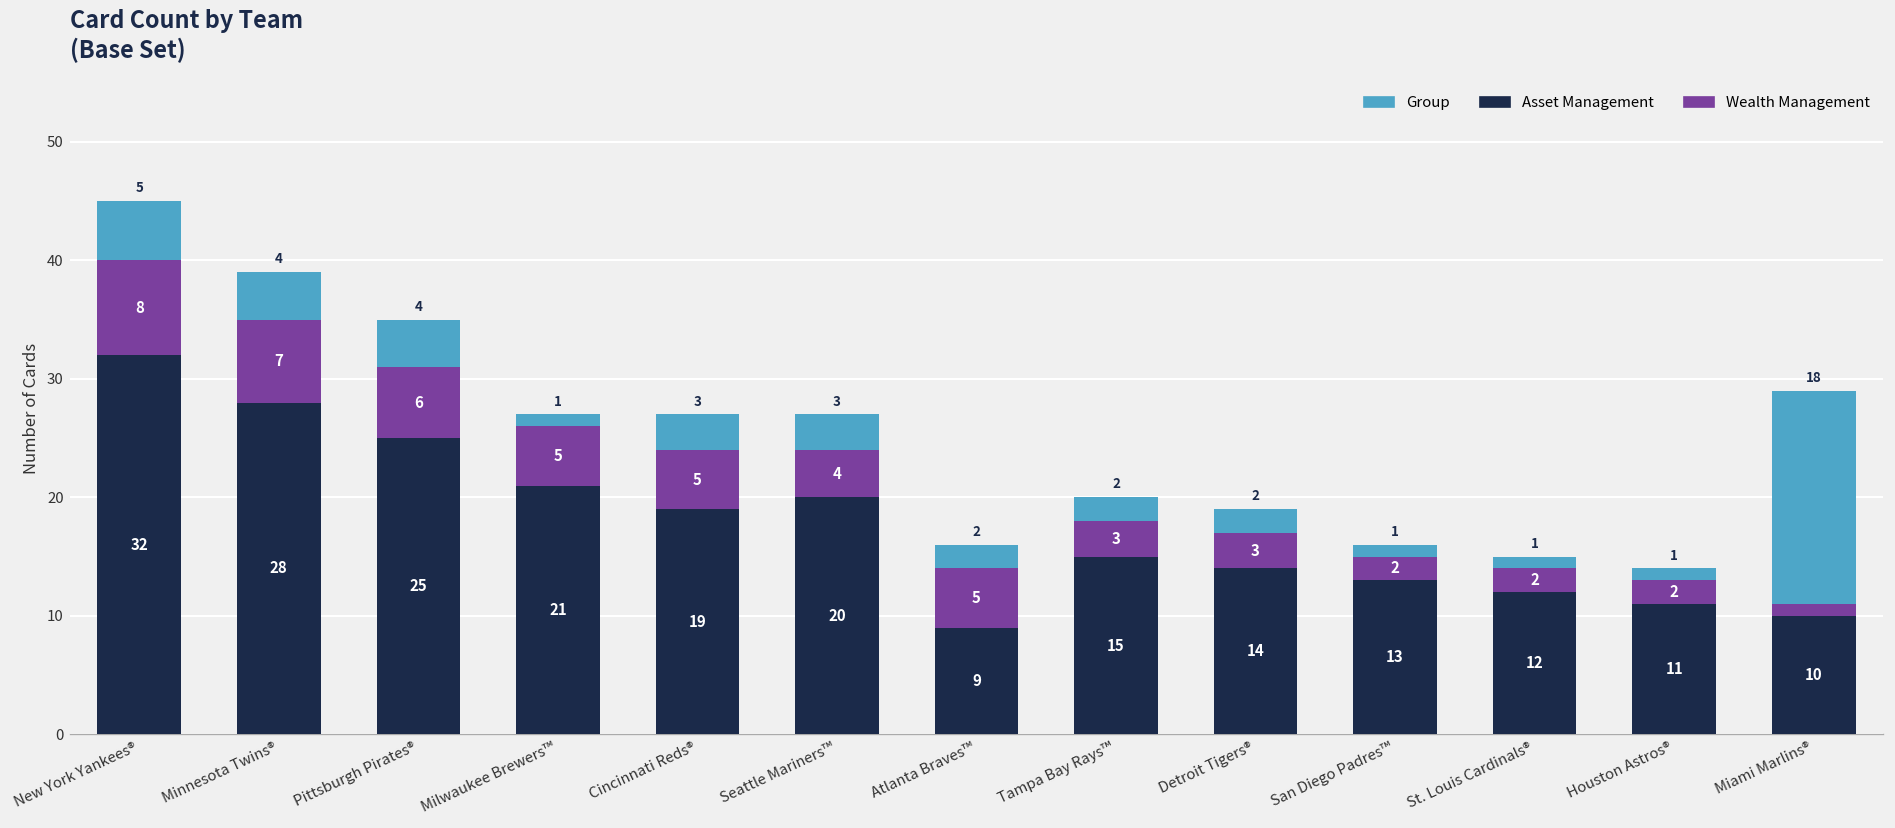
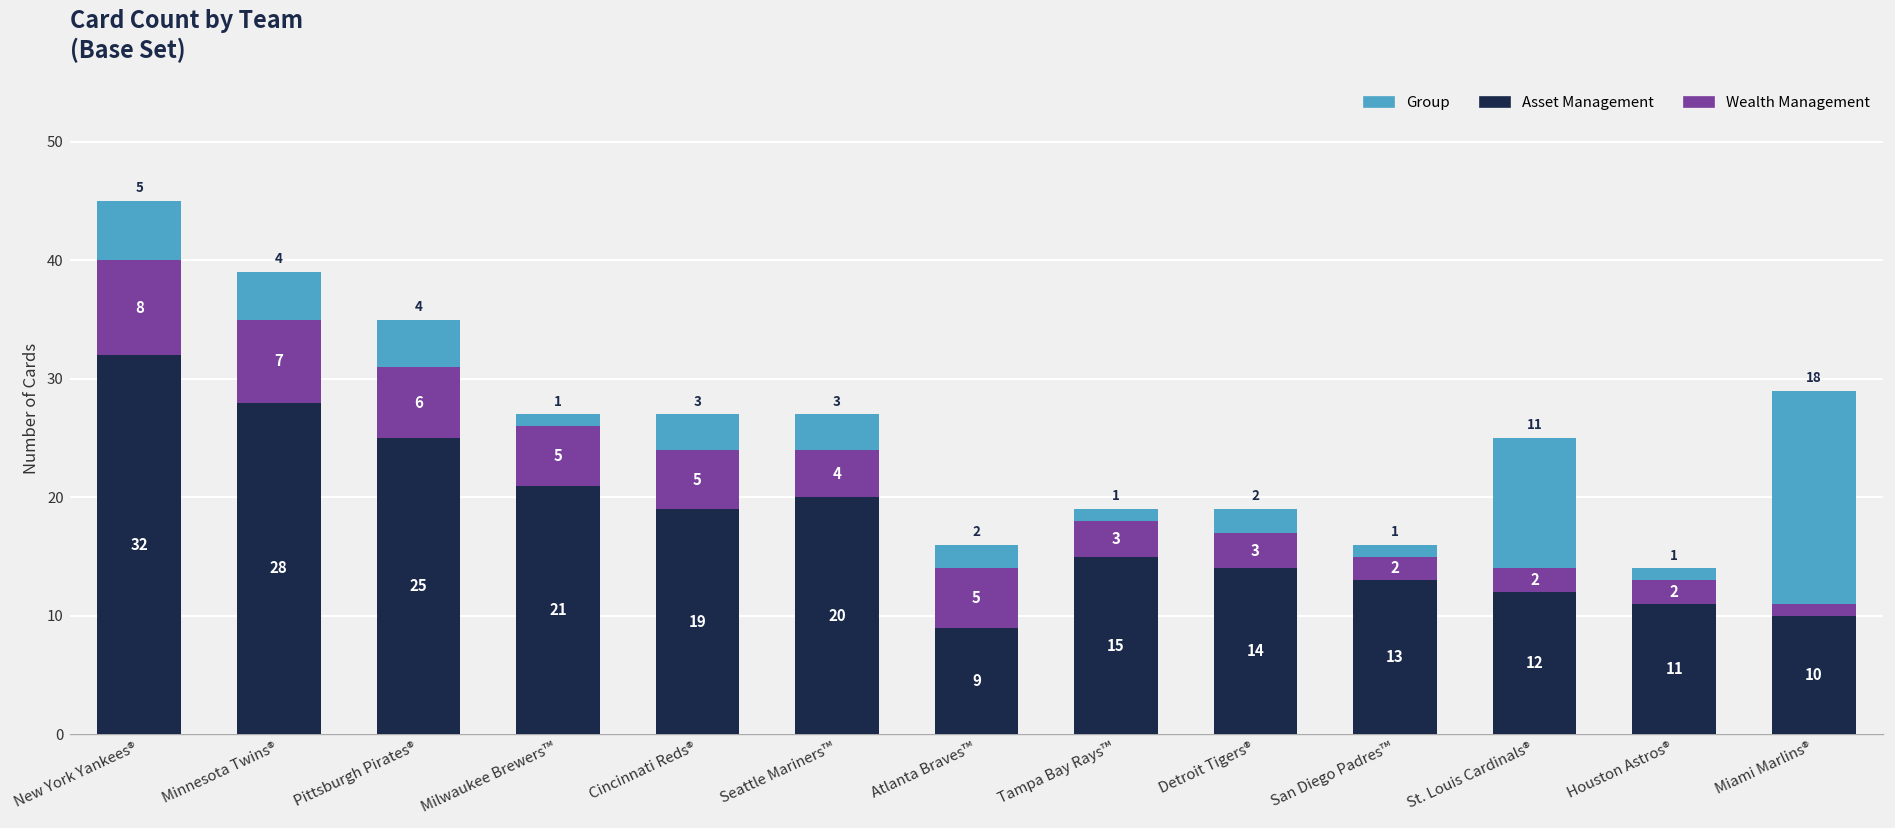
Group, Tampa Bay Rays™: 2 -> 1
Group, St. Louis Cardinals®: 1 -> 11
